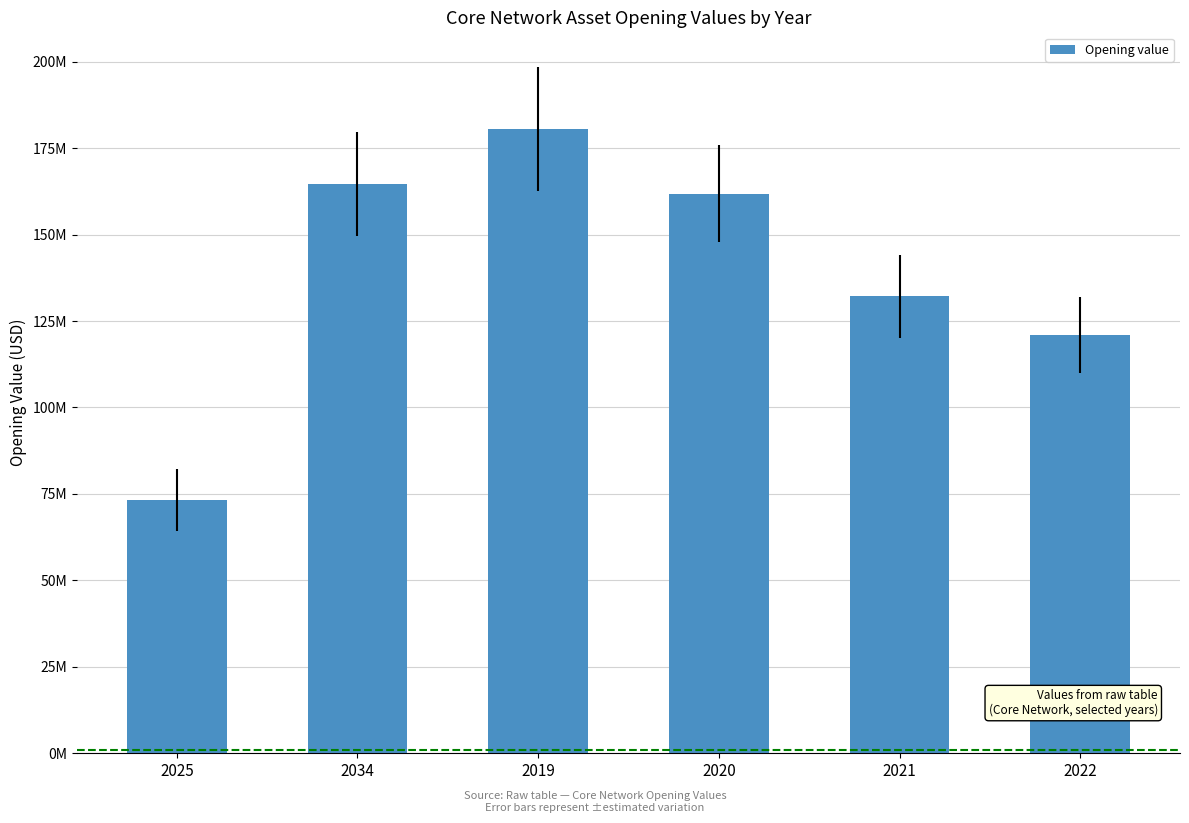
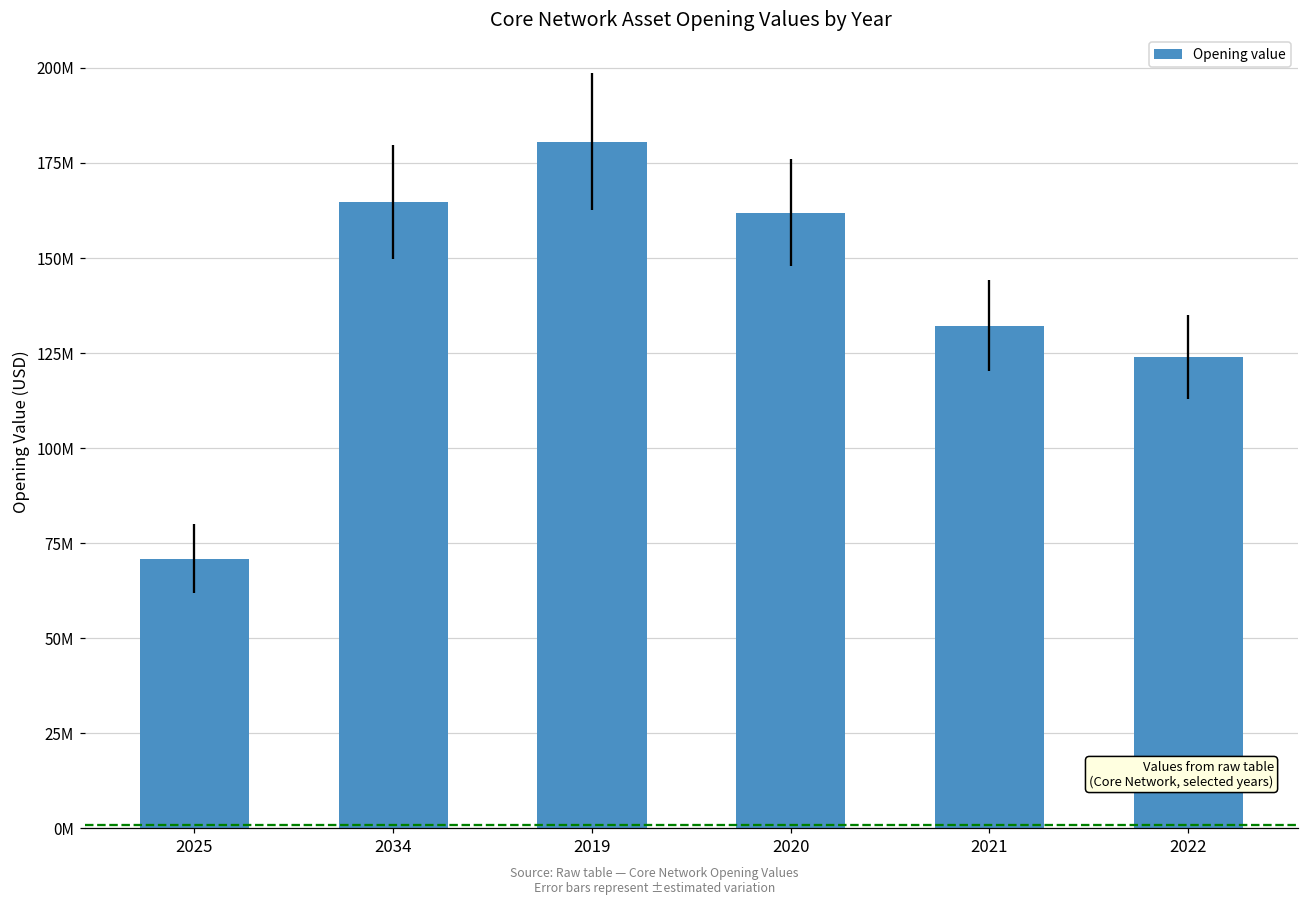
2025: 73000000 -> 71000000
2022: 121000000 -> 124000000
